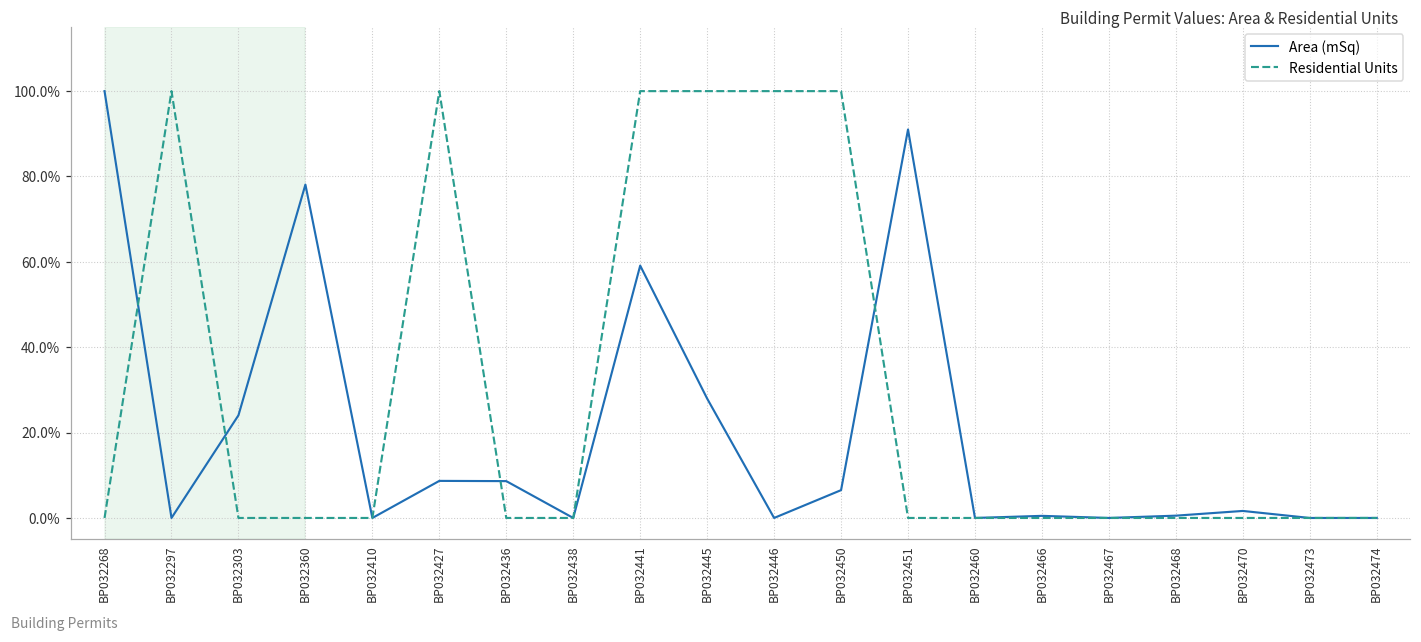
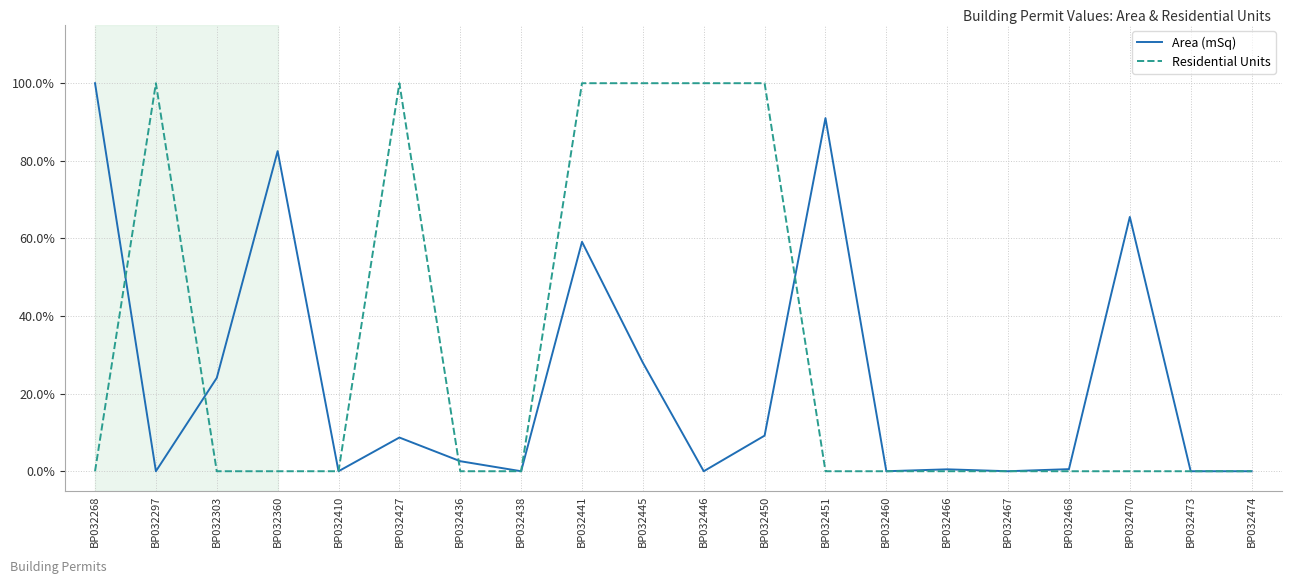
Area (mSq), BP032360: 78% -> 82%
Area (mSq), BP032436: 9% -> 3%
Area (mSq), BP032450: 7% -> 9%
Area (mSq), BP032470: 2% -> 66%
